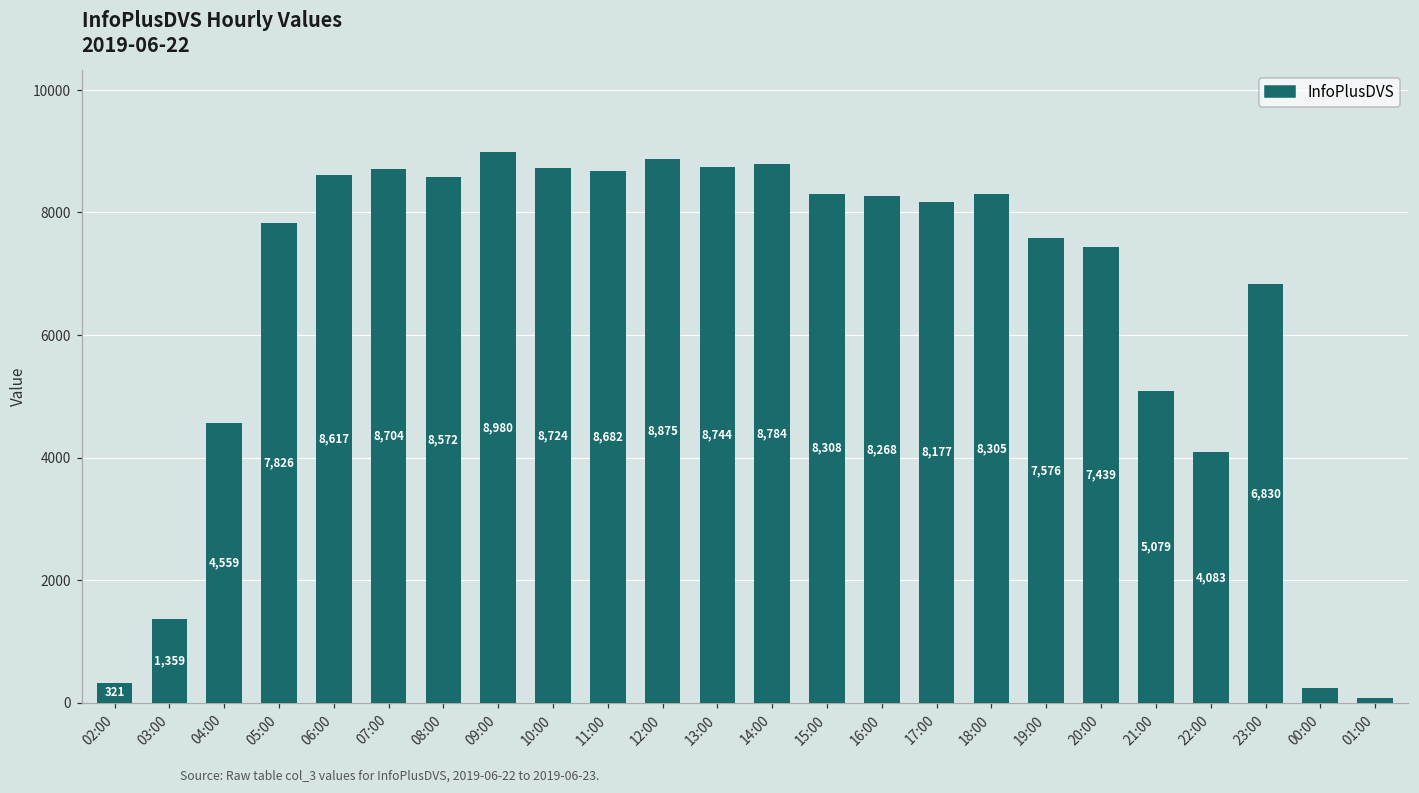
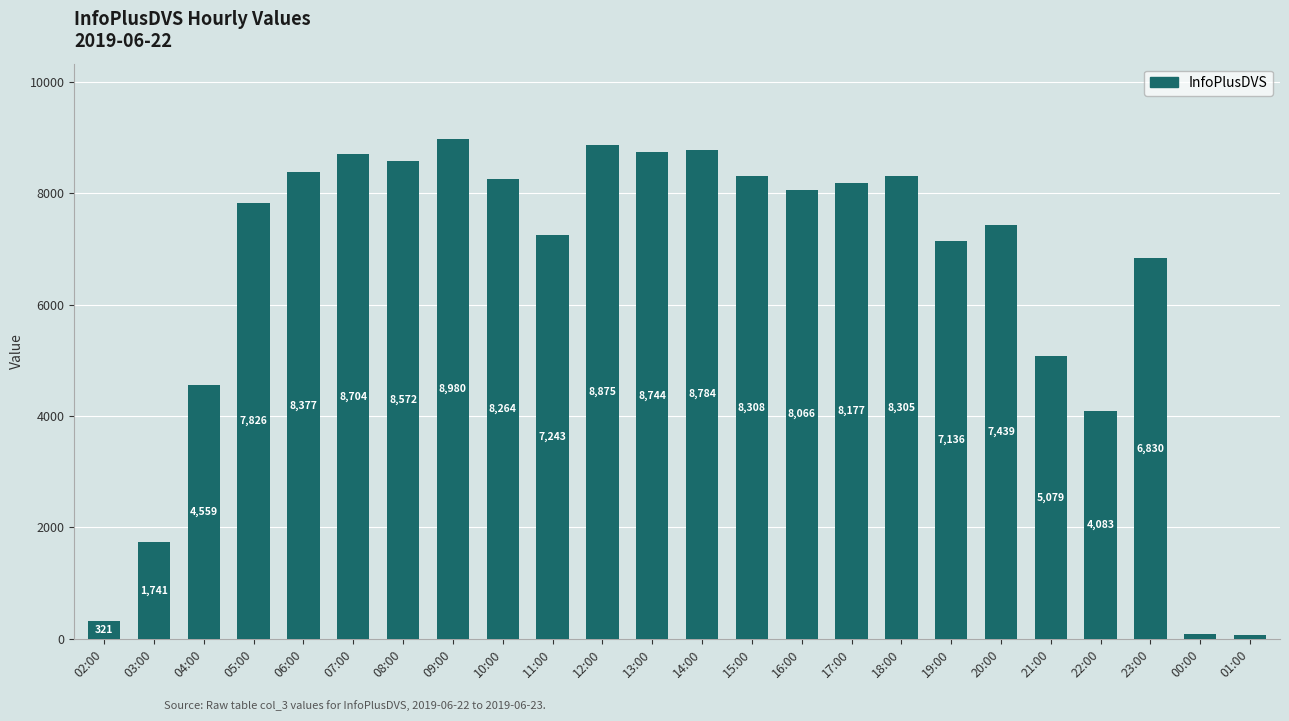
03:00: 1,359 -> 1,741
06:00: 8,617 -> 8,377
10:00: 8,724 -> 8,264
11:00: 8,682 -> 7,243
16:00: 8,268 -> 8,066
19:00: 7,576 -> 7,136
00:00: 200 -> 100
